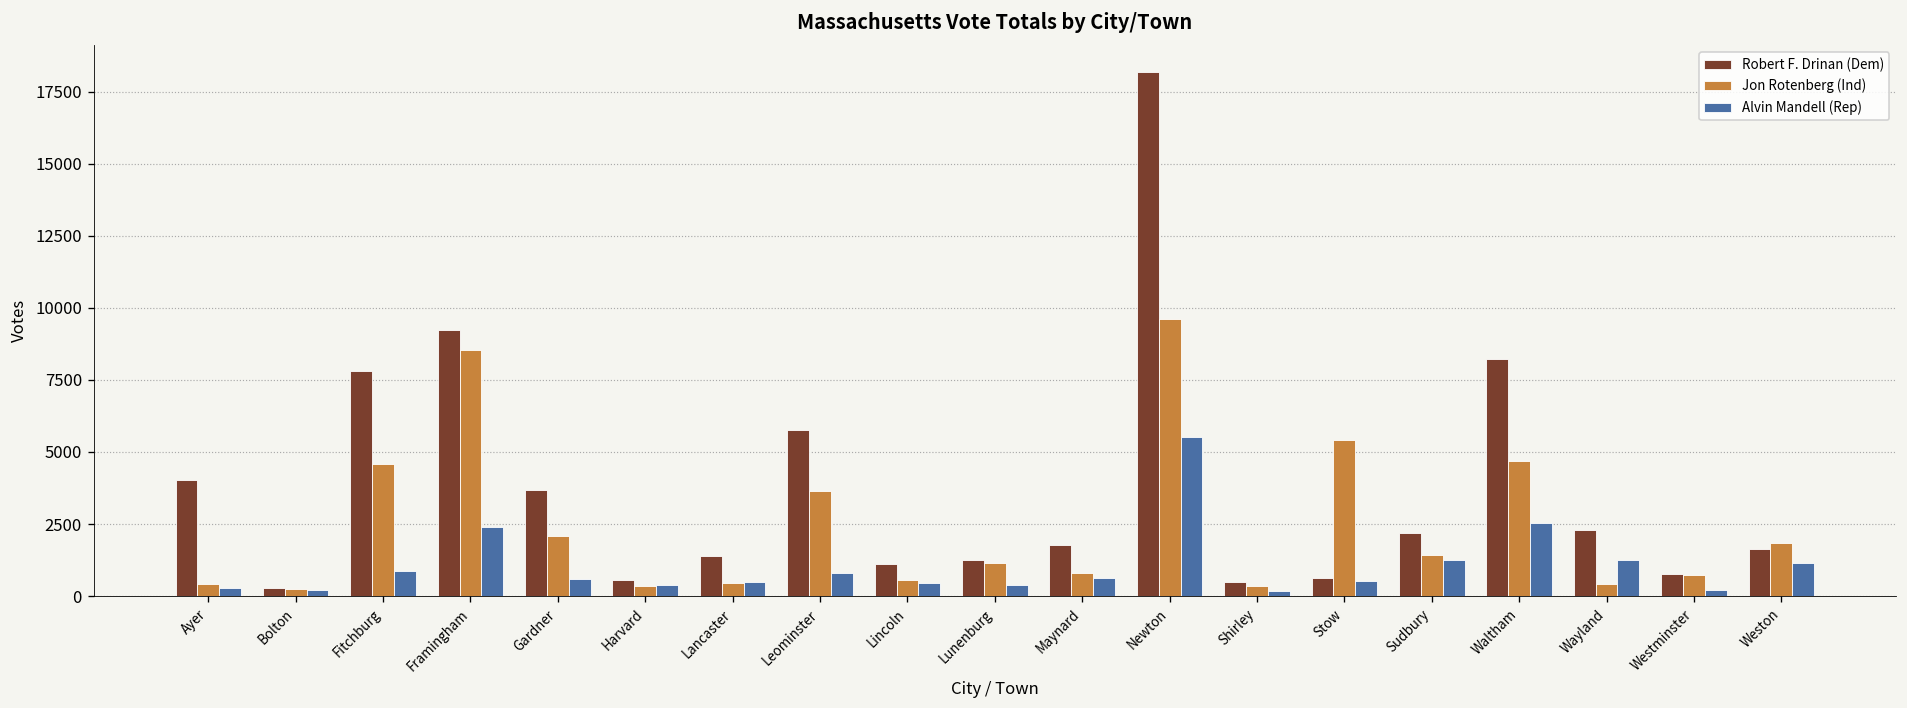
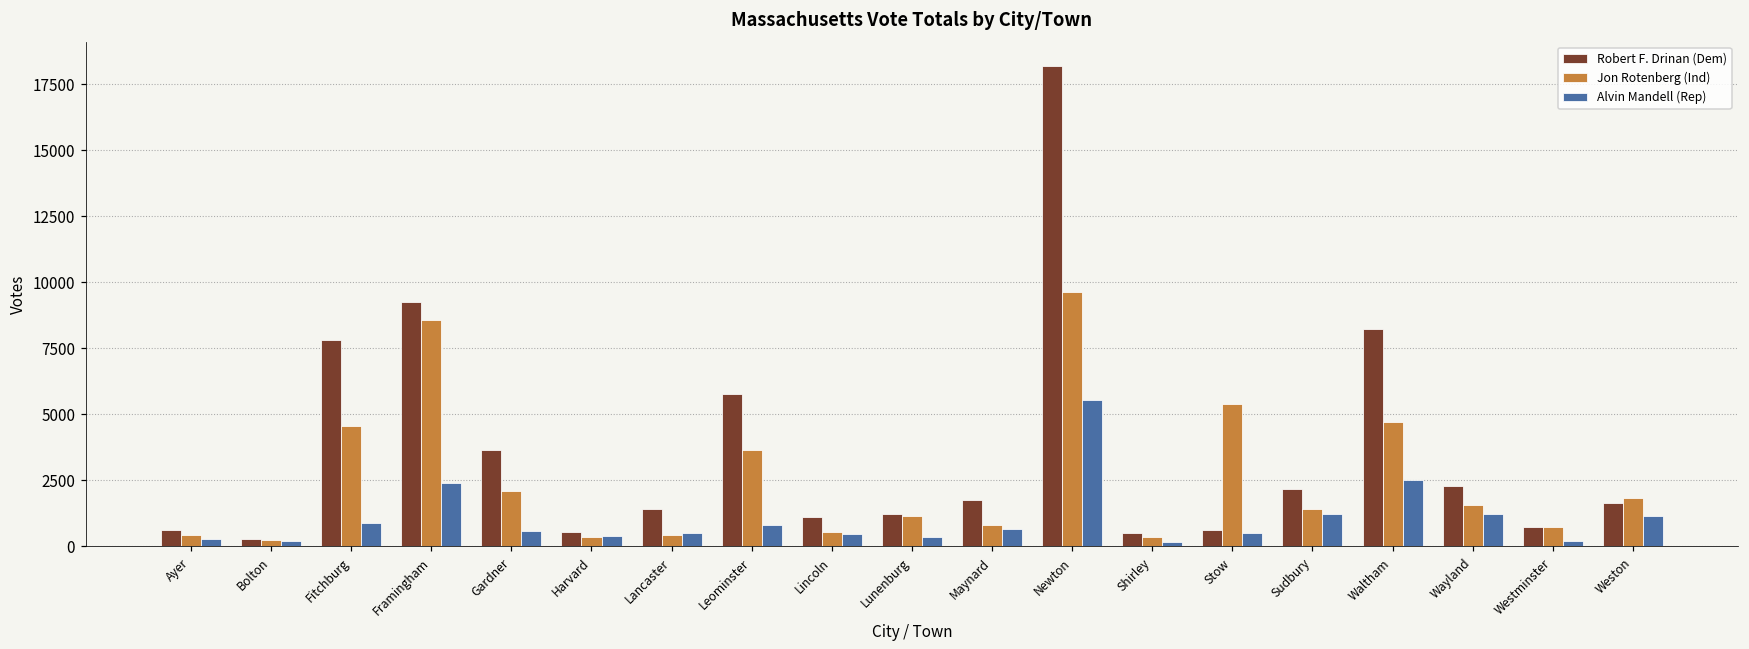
Robert F. Drinan (Dem), Ayer: 4000 -> 600
Jon Rotenberg (Ind), Wayland: 400 -> 1600
